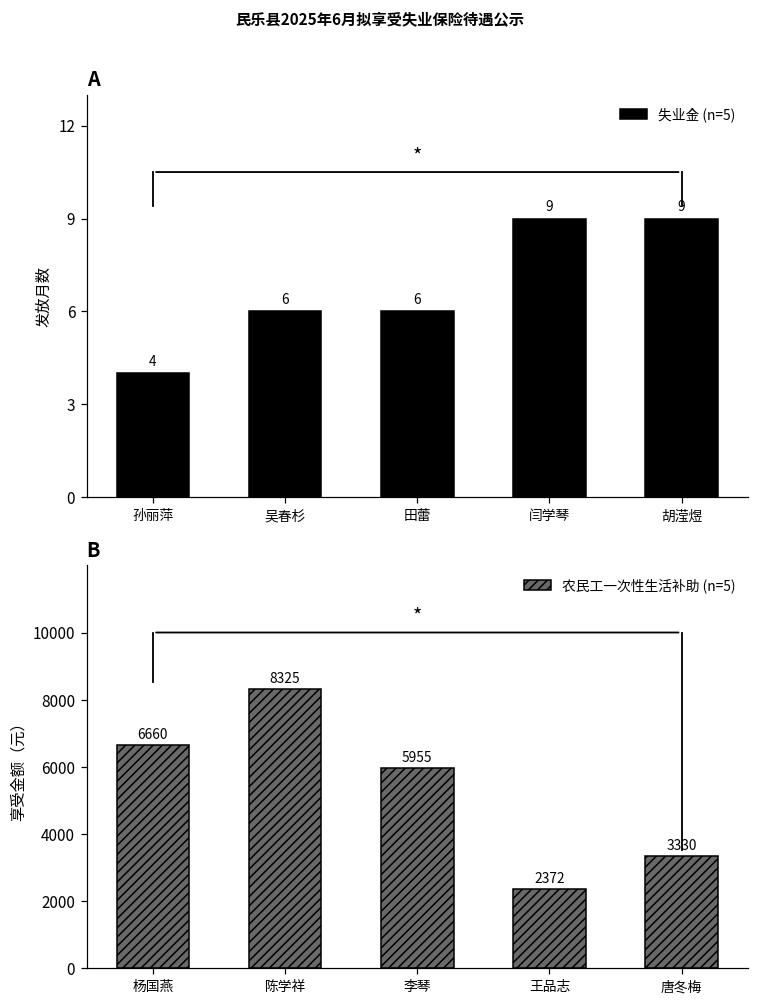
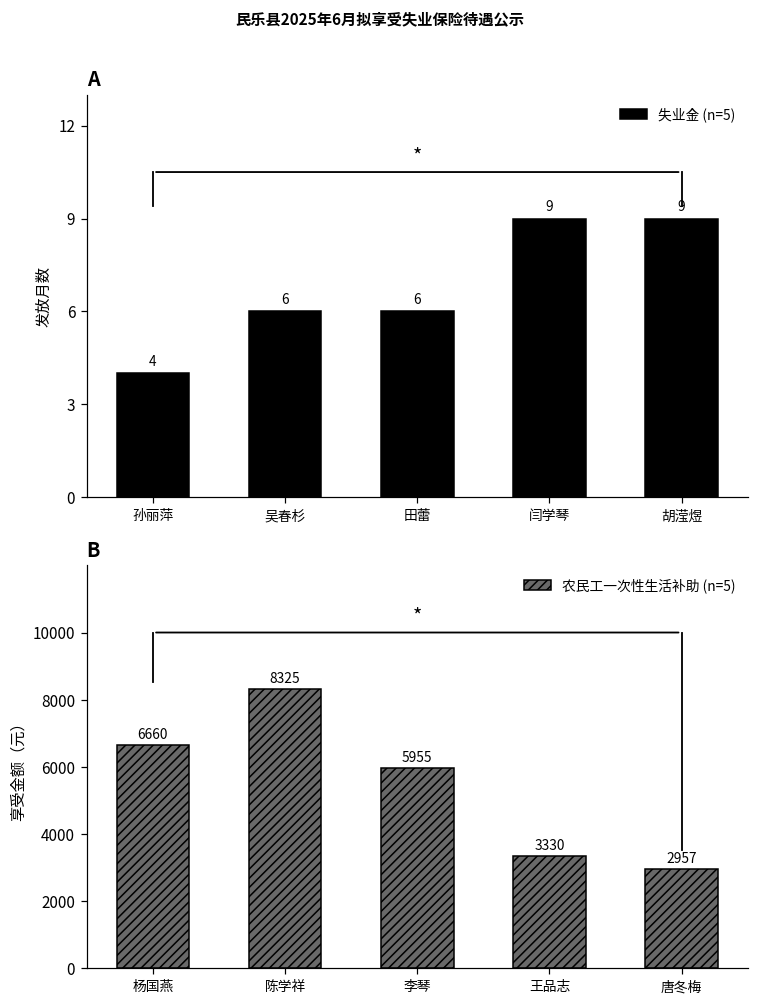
B, 农民工一次性生活补助 (n=5), 王品志: 2372 -> 3330
B, 农民工一次性生活补助 (n=5), 唐冬梅: 3330 -> 2957
